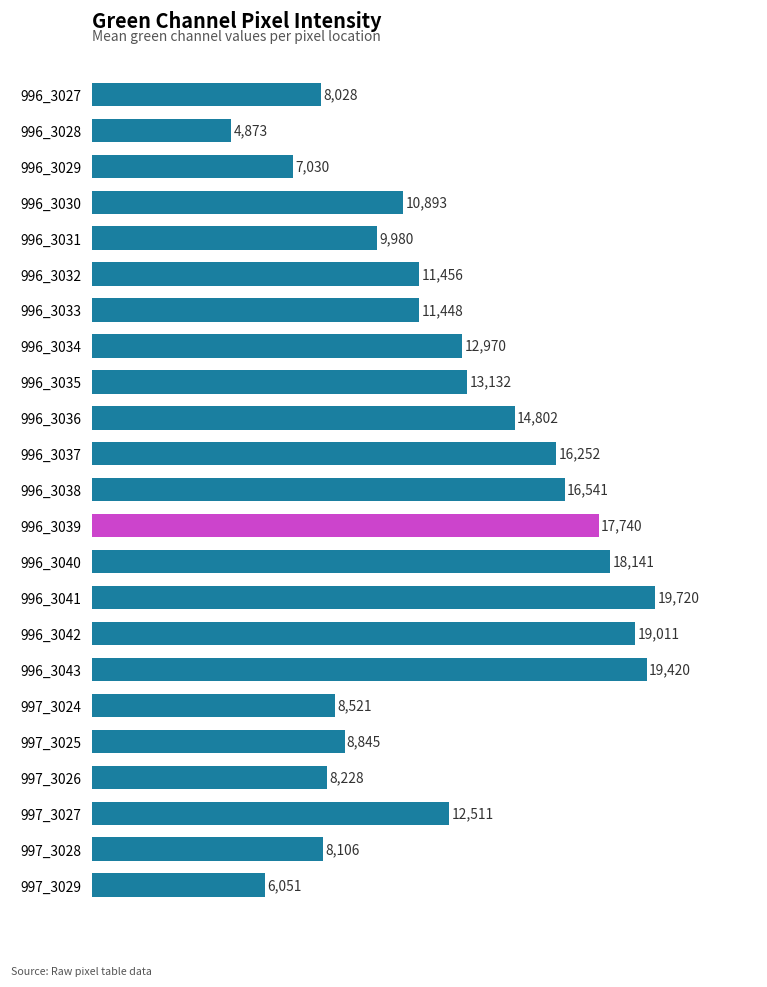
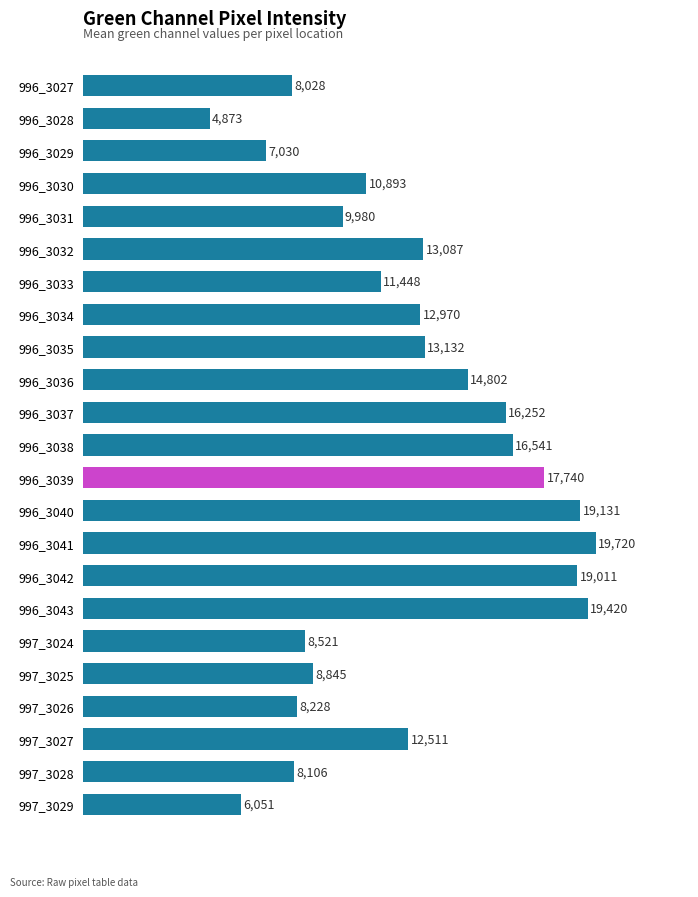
996_3032: 11,456 -> 13,087
996_3040: 18,141 -> 19,131
